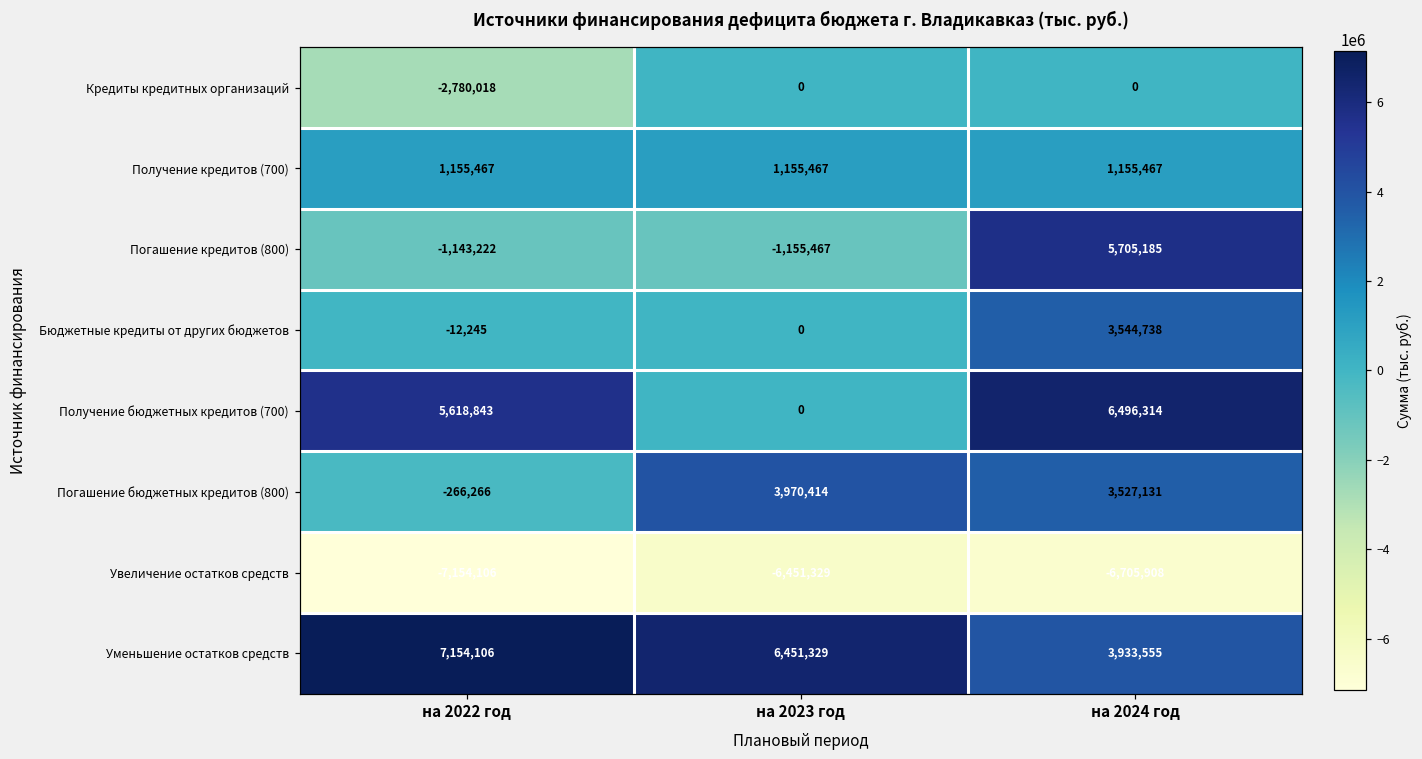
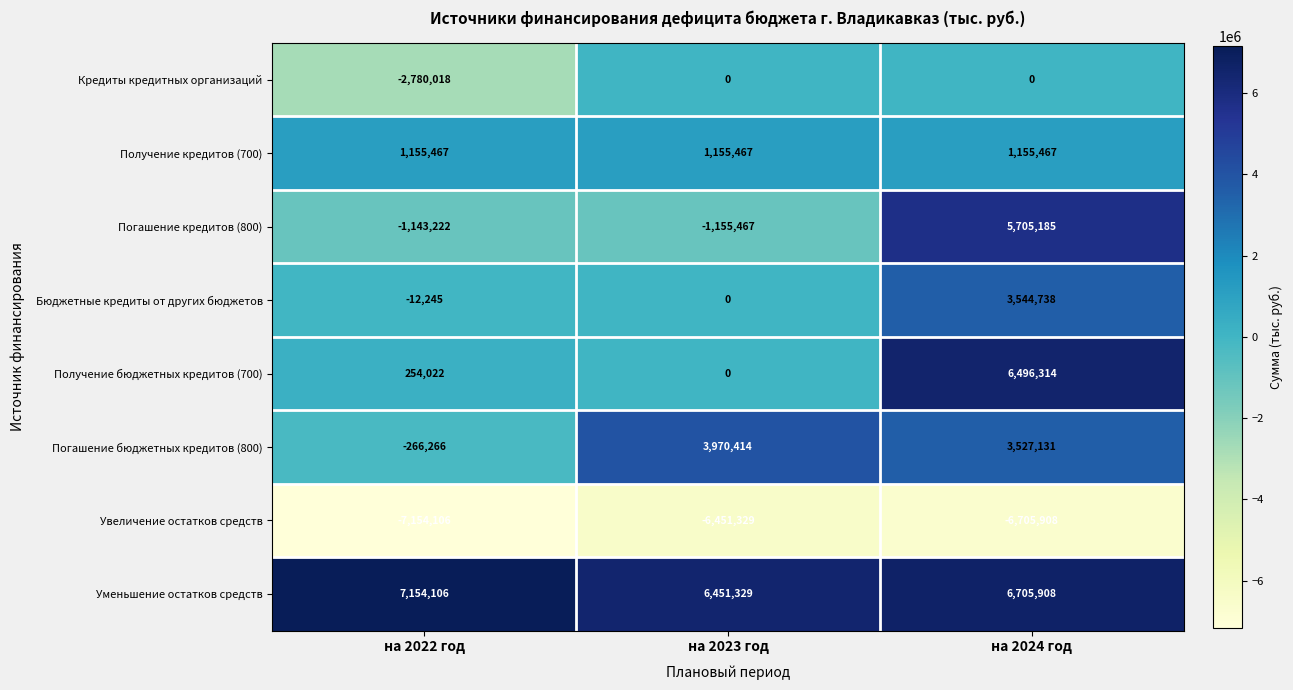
Получение бюджетных кредитов (700), на 2022 год: 5,618,843 -> 254,022
Уменьшение остатков средств, на 2024 год: 3,933,555 -> 6,705,908
